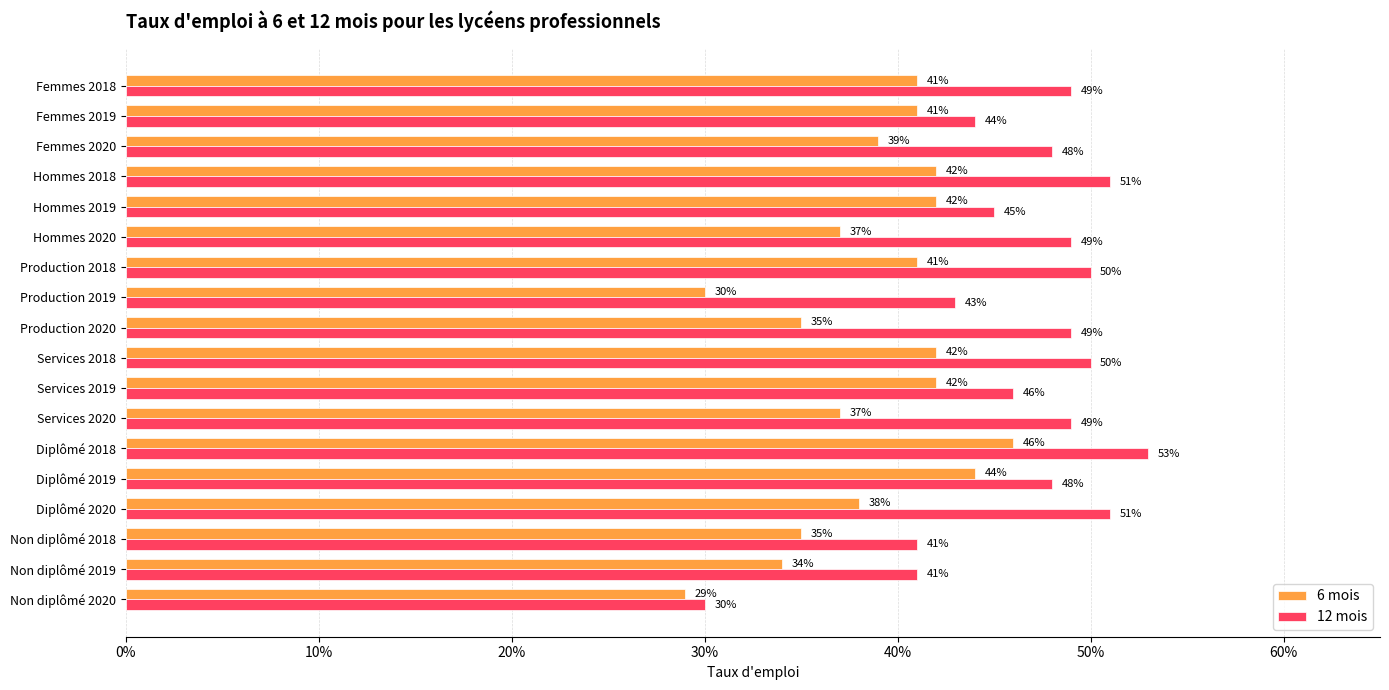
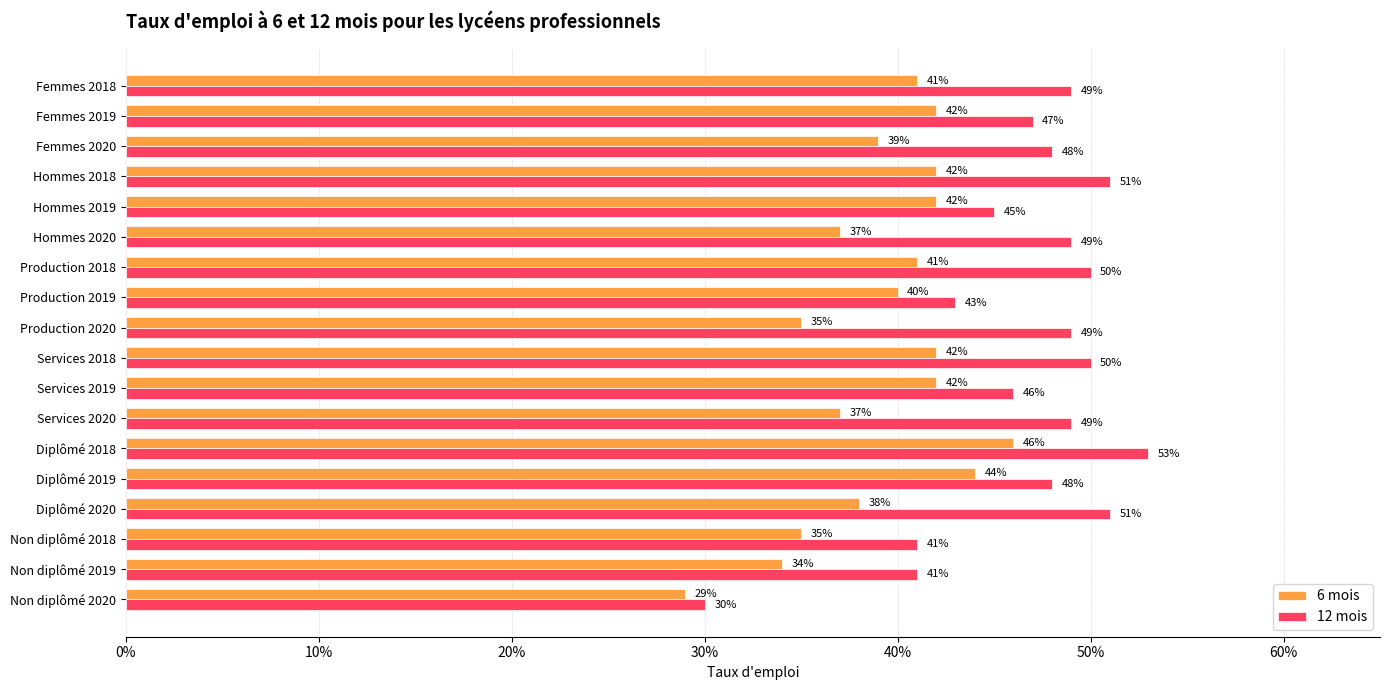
6 mois, Femmes 2019: 41% -> 42%
12 mois, Femmes 2019: 44% -> 47%
6 mois, Production 2019: 30% -> 40%
